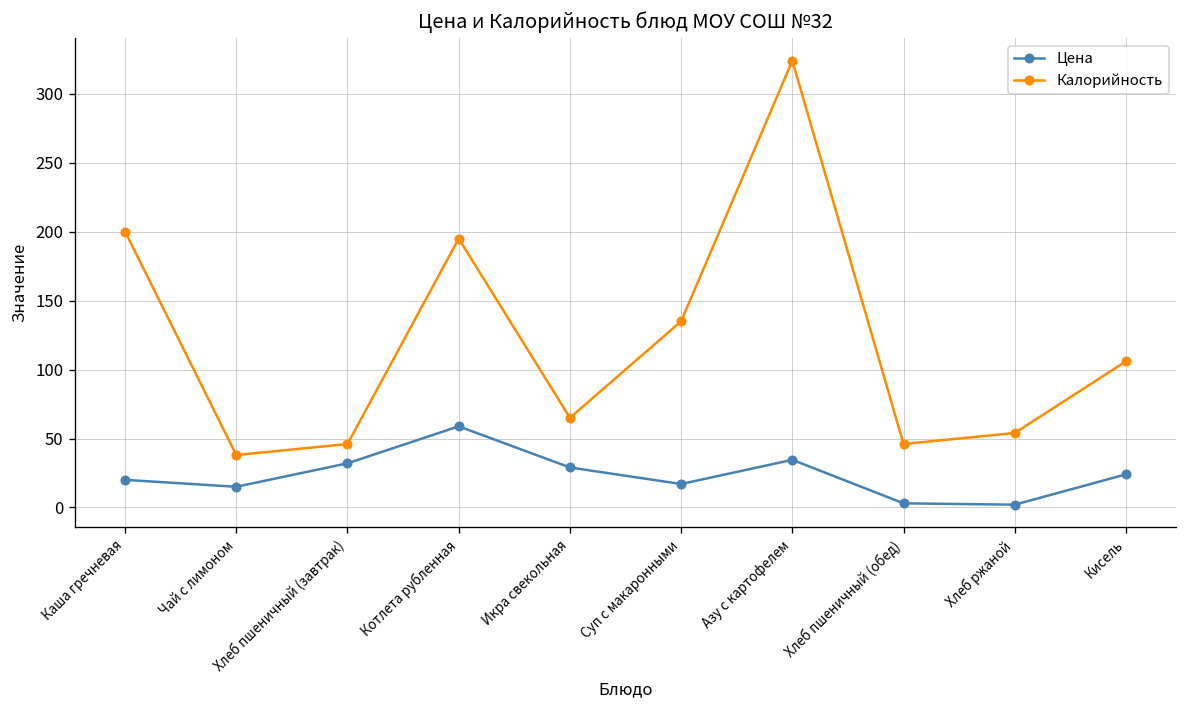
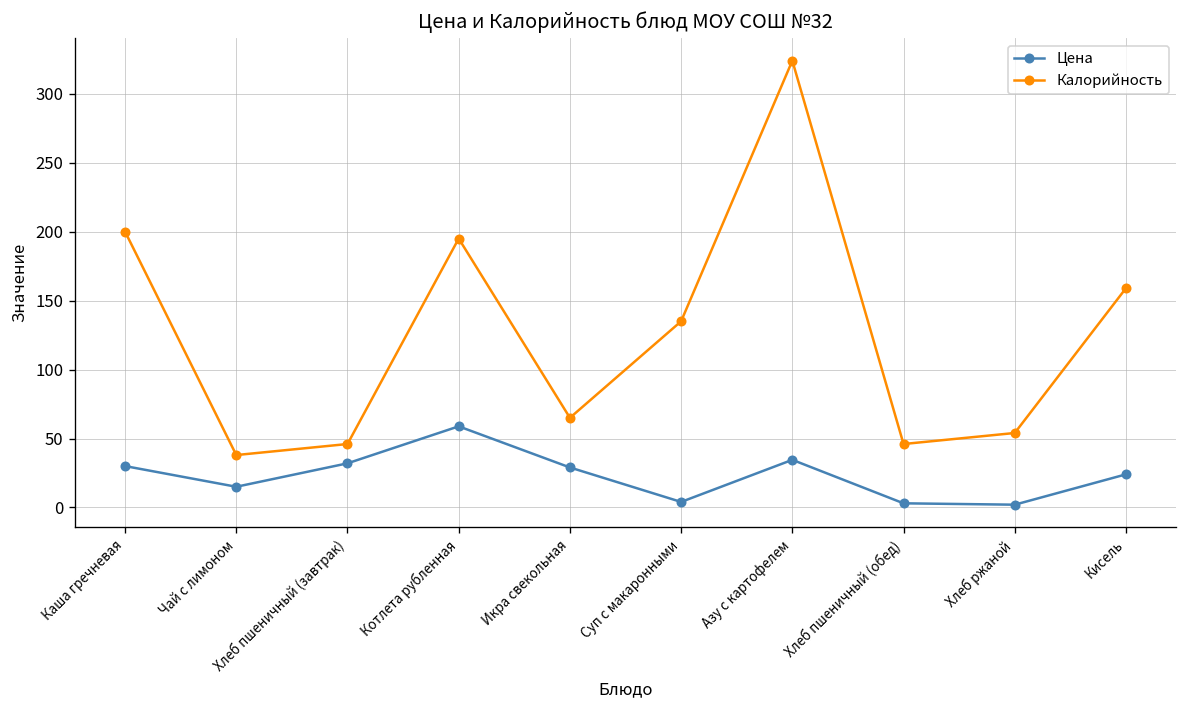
Цена, Каша гречневая: 20 -> 30
Цена, Суп с макаронными: 17 -> 4
Калорийность, Кисель: 106 -> 159
